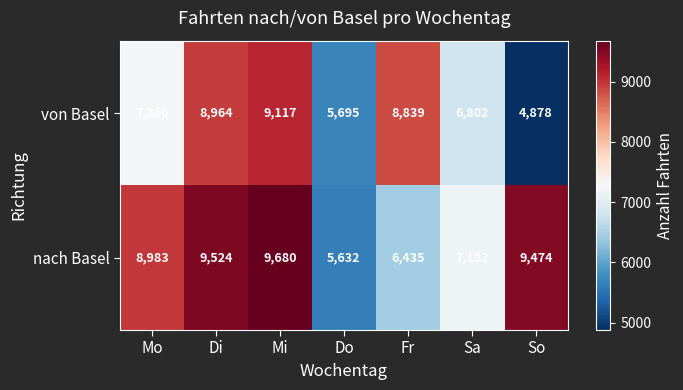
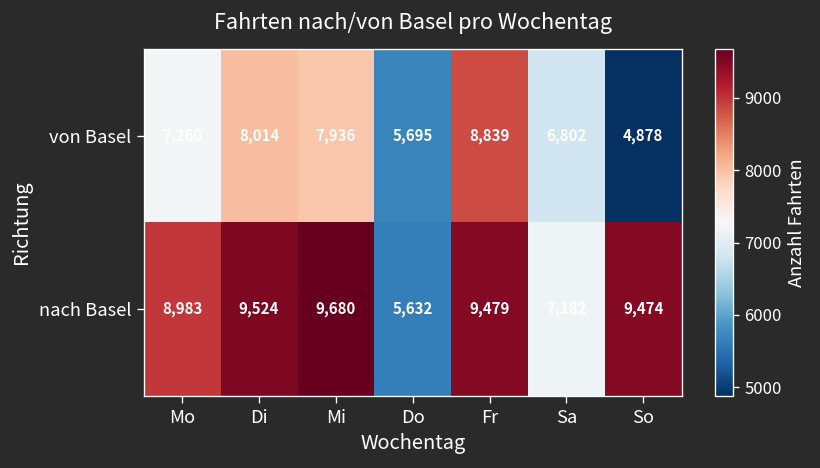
von Basel, Di: 8,964 -> 8,014
von Basel, Mi: 9,117 -> 7,936
nach Basel, Fr: 6,435 -> 9,479
